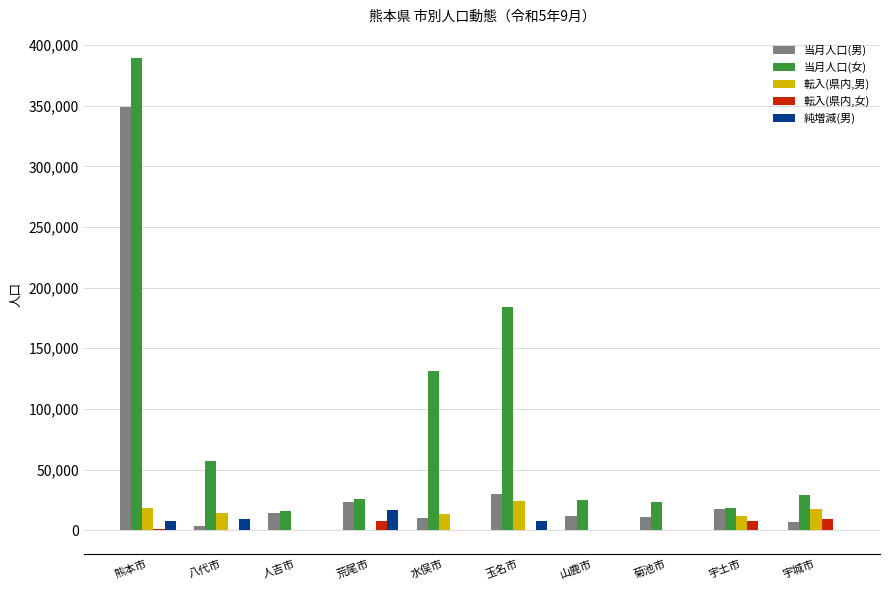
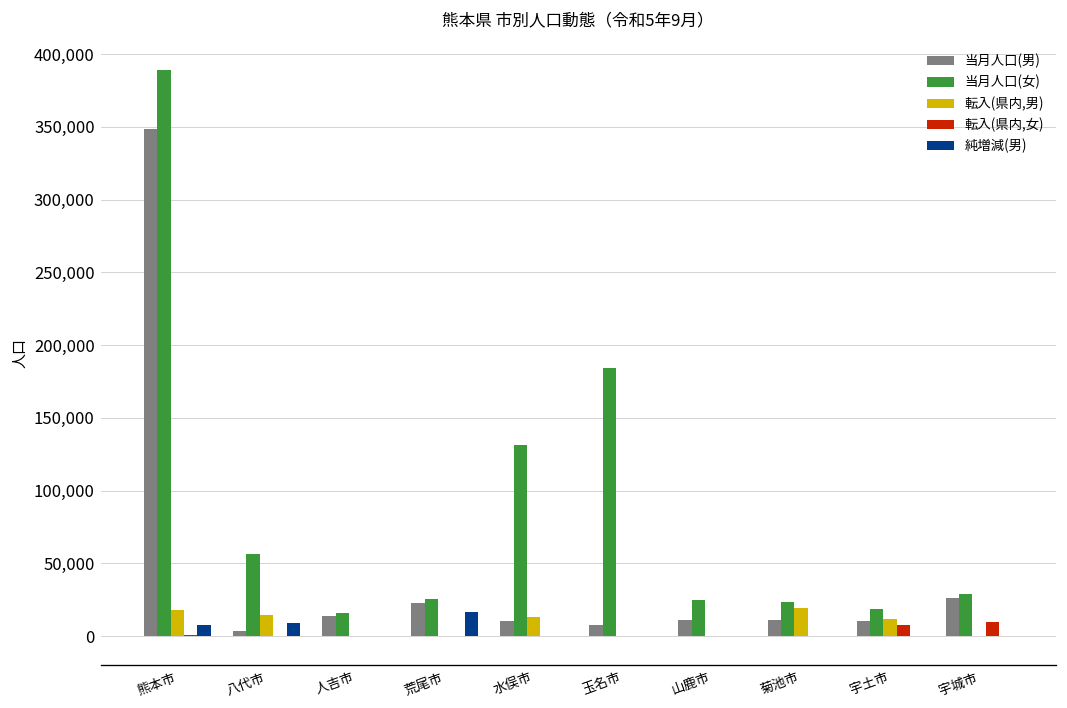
転入(県内,女), 荒尾市: 8,000 -> 0
当月人口(男), 玉名市: 30,000 -> 8,000
転入(県内,男), 玉名市: 24,000 -> 0
純増減(男), 玉名市: 7,000 -> 0
転入(県内,男), 菊池市: 0 -> 20,000
当月人口(男), 宇土市: 17,000 -> 10,000
当月人口(男), 宇城市: 7,000 -> 26,000
転入(県内,男), 宇城市: 17,000 -> 0
